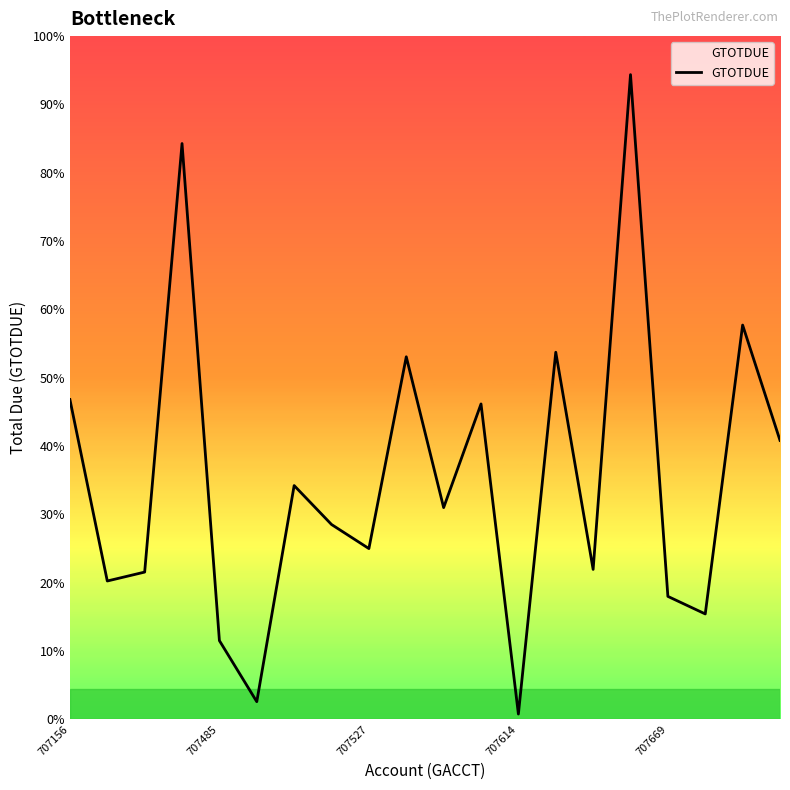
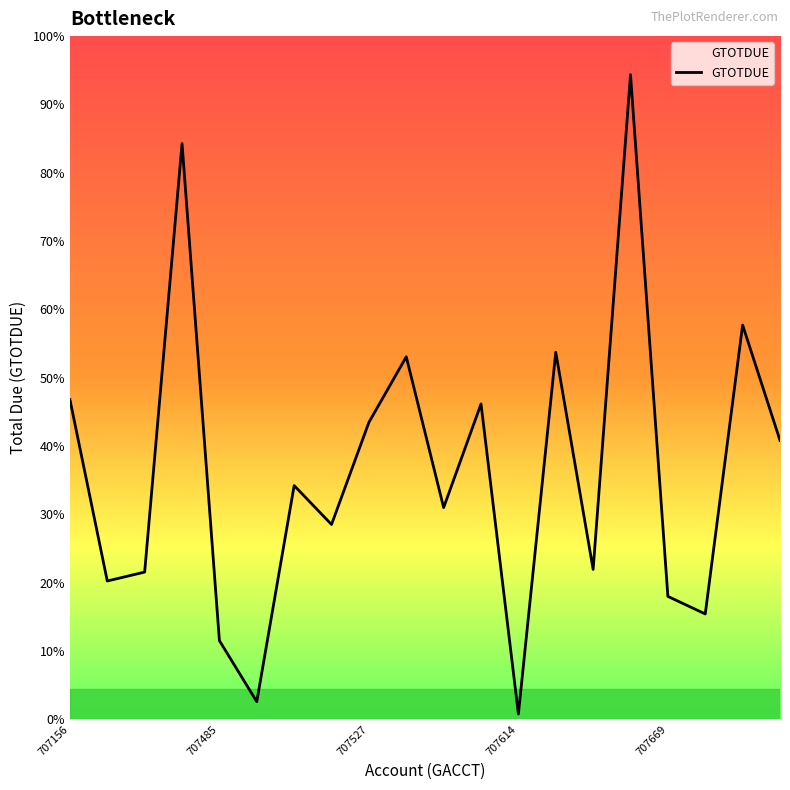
707527: 25% -> 43%
